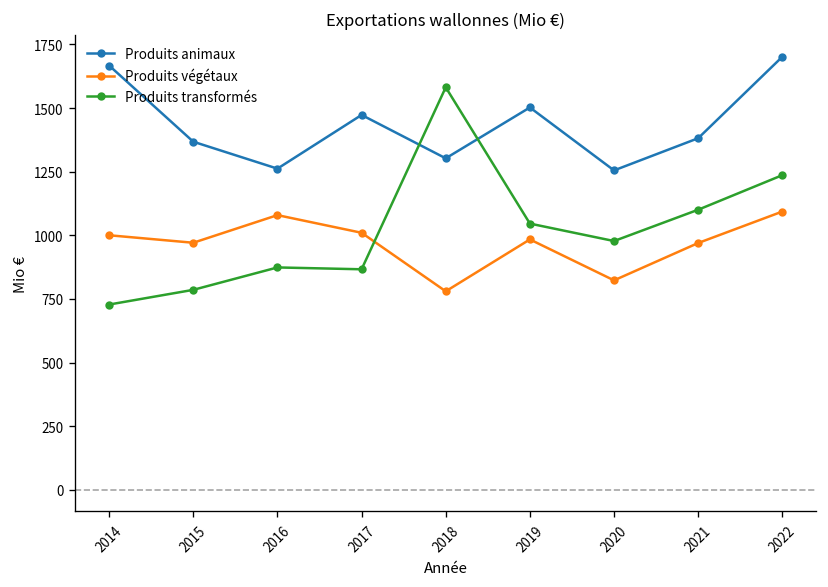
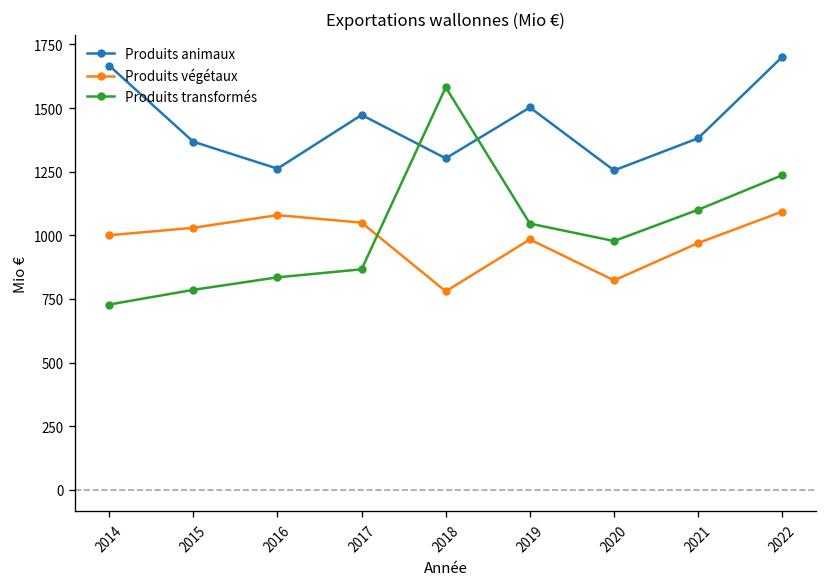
Produits végétaux, 2015: 970 -> 1030
Produits transformés, 2016: 870 -> 830
Produits végétaux, 2017: 1010 -> 1050
